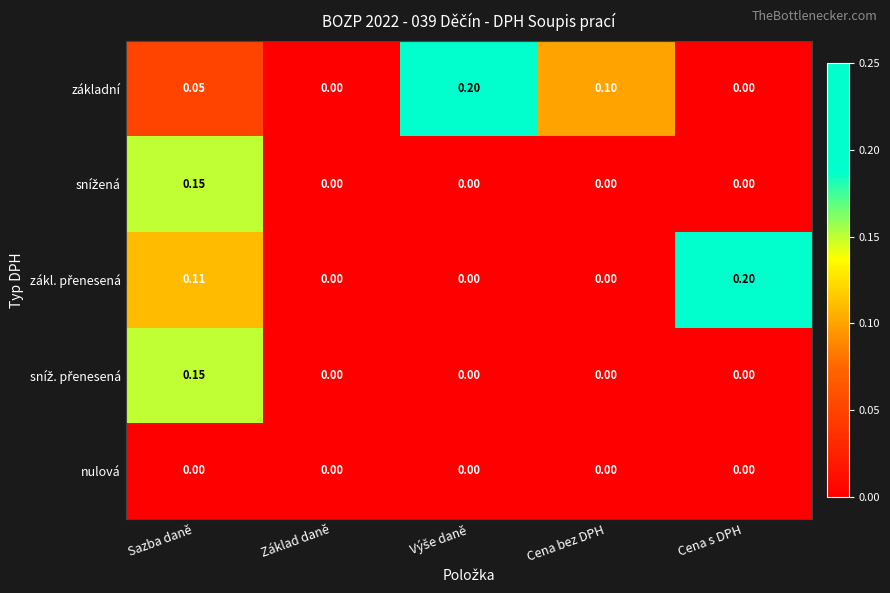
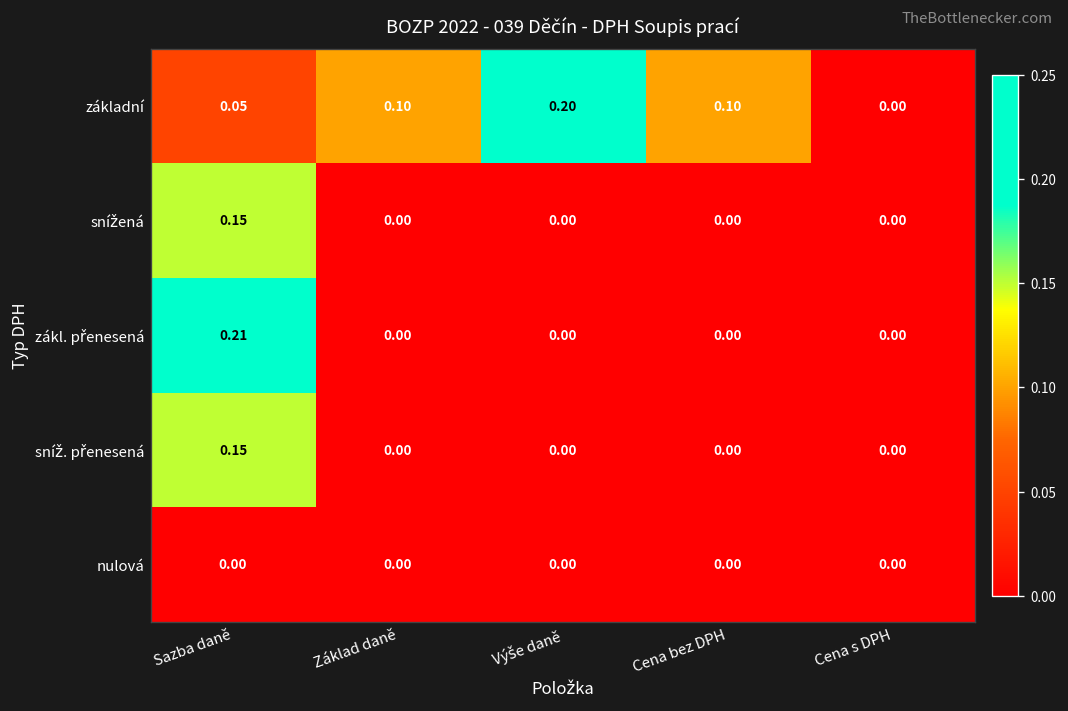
základní, Základ daně: 0.00 -> 0.10
zákl. přenesená, Sazba daně: 0.11 -> 0.21
zákl. přenesená, Cena s DPH: 0.20 -> 0.00
